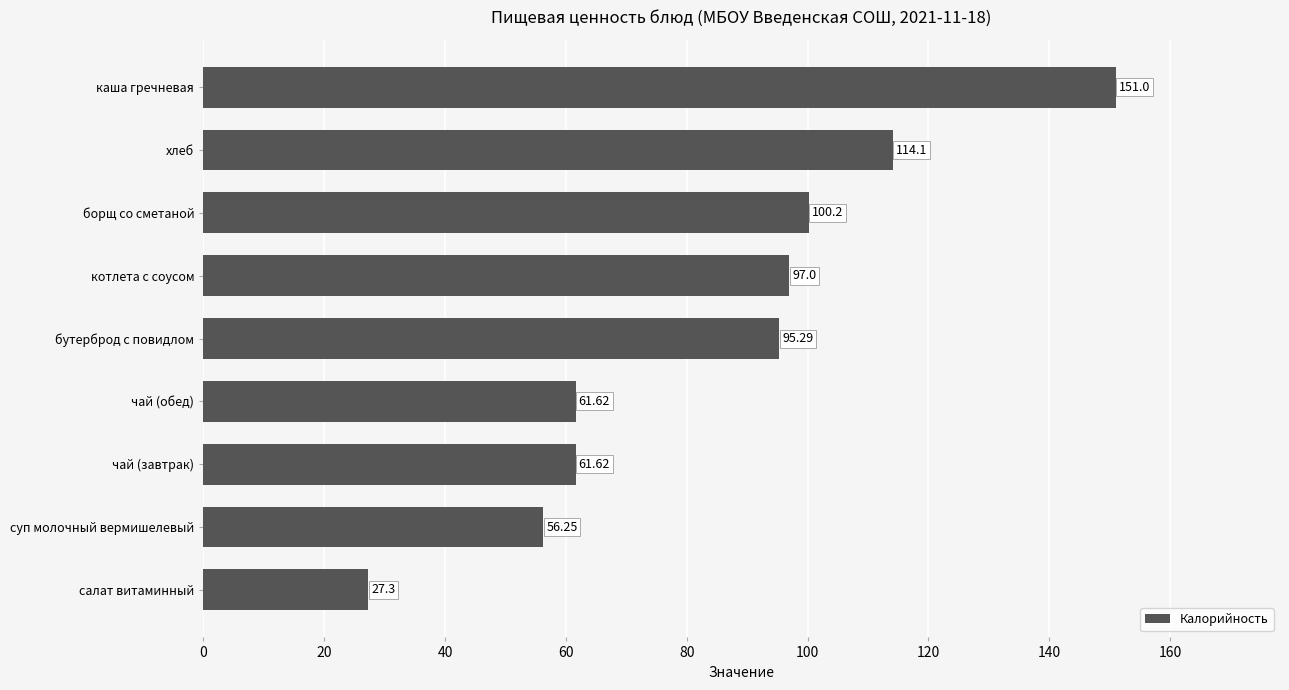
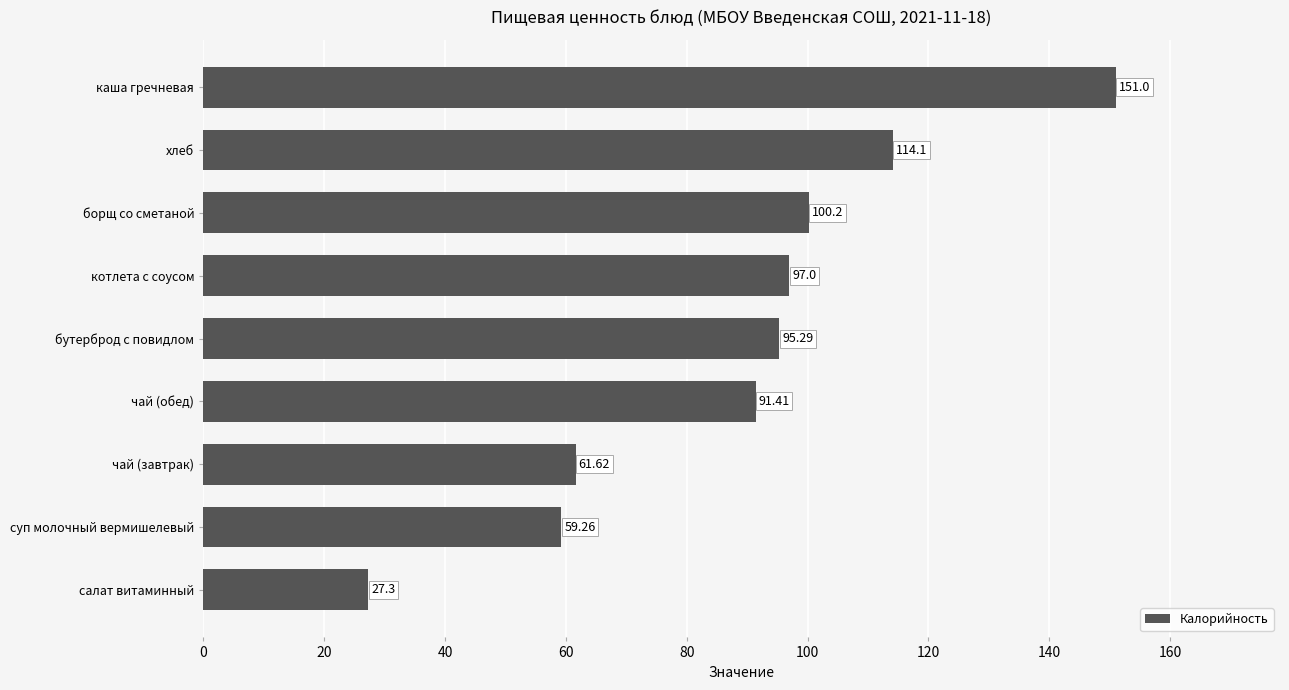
чай (обед): 61.62 -> 91.41
суп молочный вермишелевый: 56.25 -> 59.26
